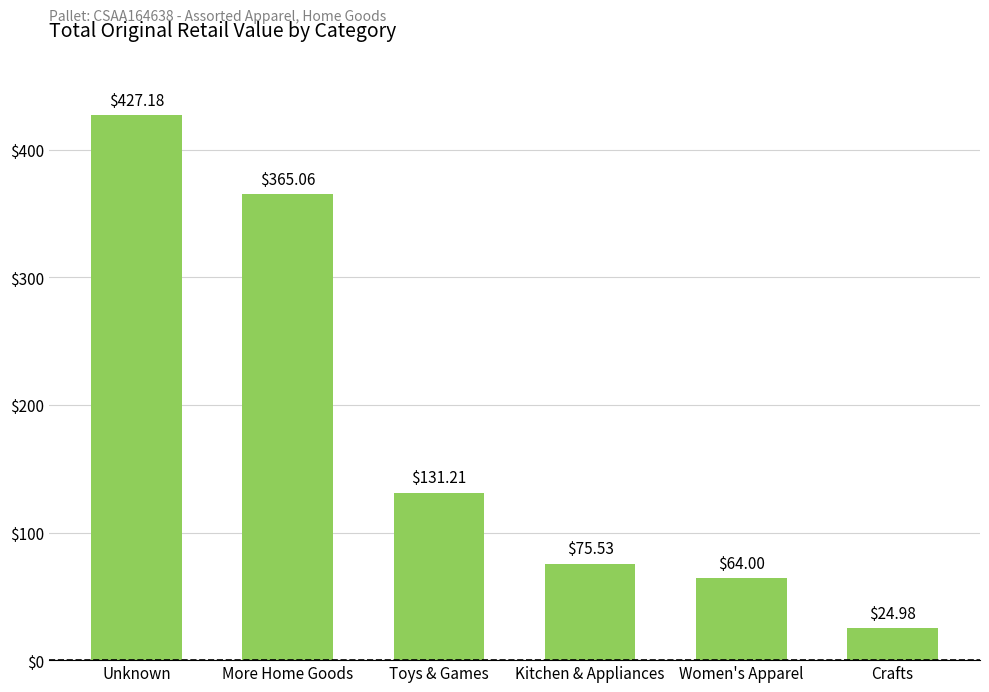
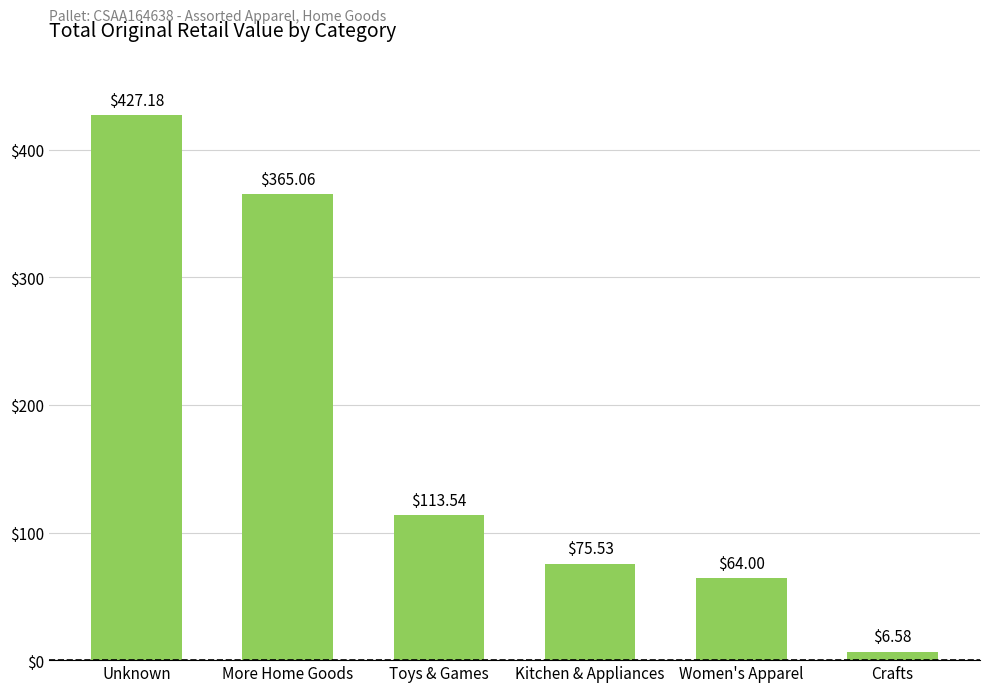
Toys & Games: $131.21 -> $113.54
Crafts: $24.98 -> $6.58
